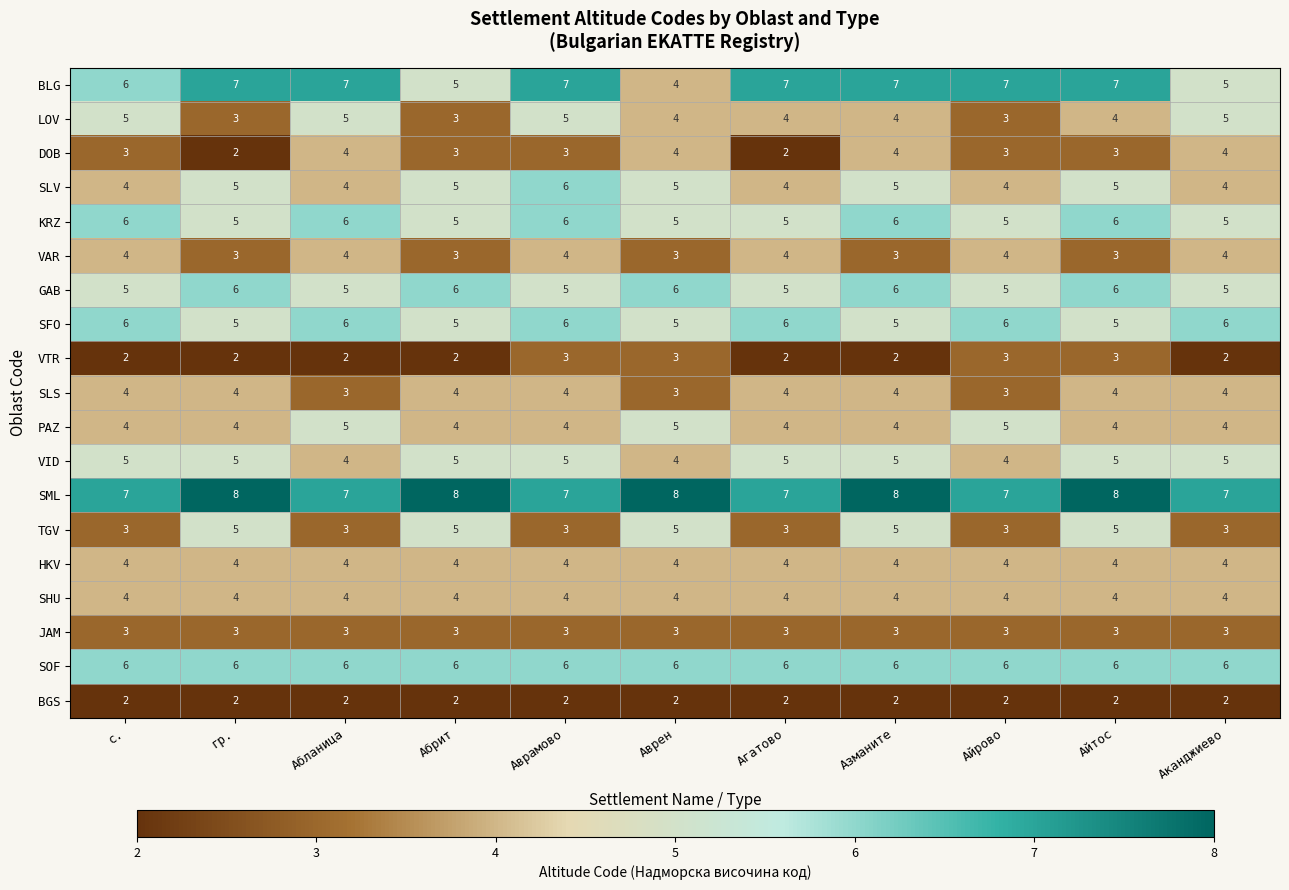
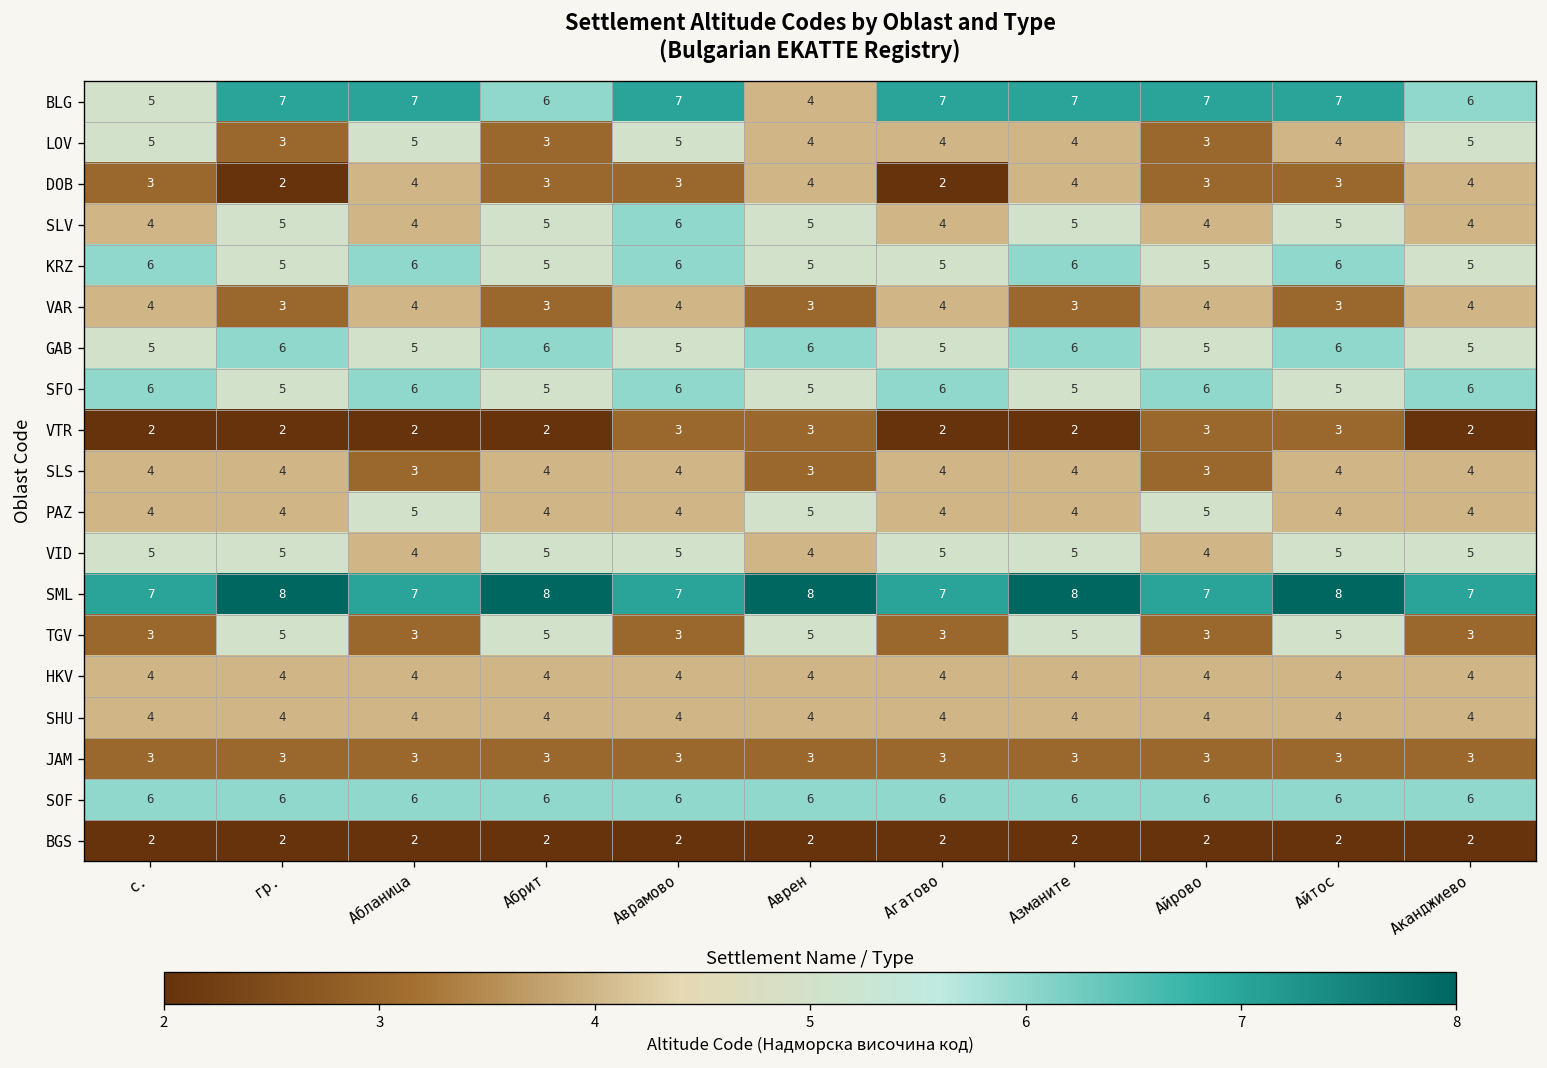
BLG, с.: 6 -> 5
BLG, Абрит: 5 -> 6
BLG, Аканджиево: 5 -> 6
